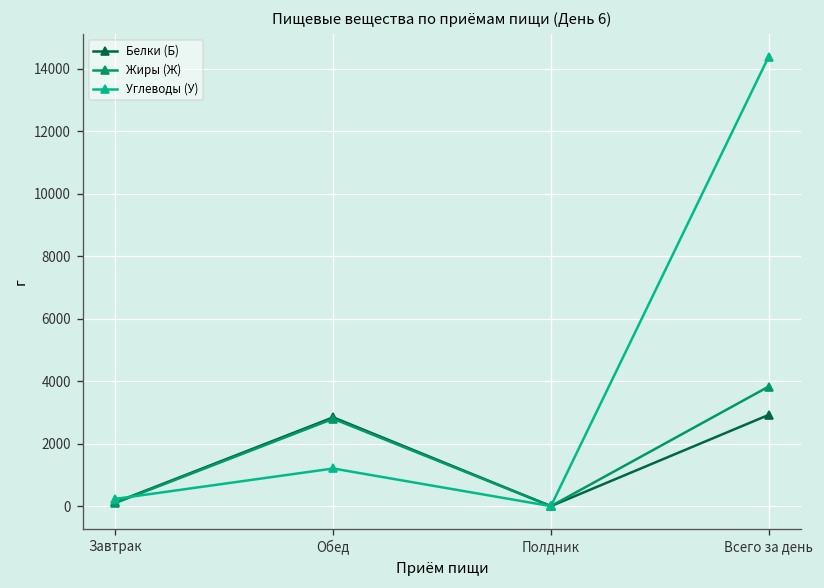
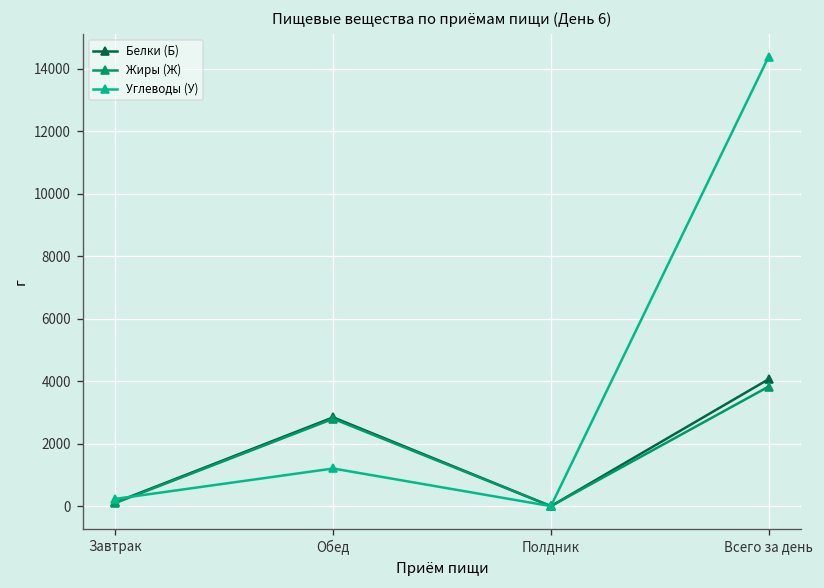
Белки (Б), Всего за день: 2900 -> 4100
